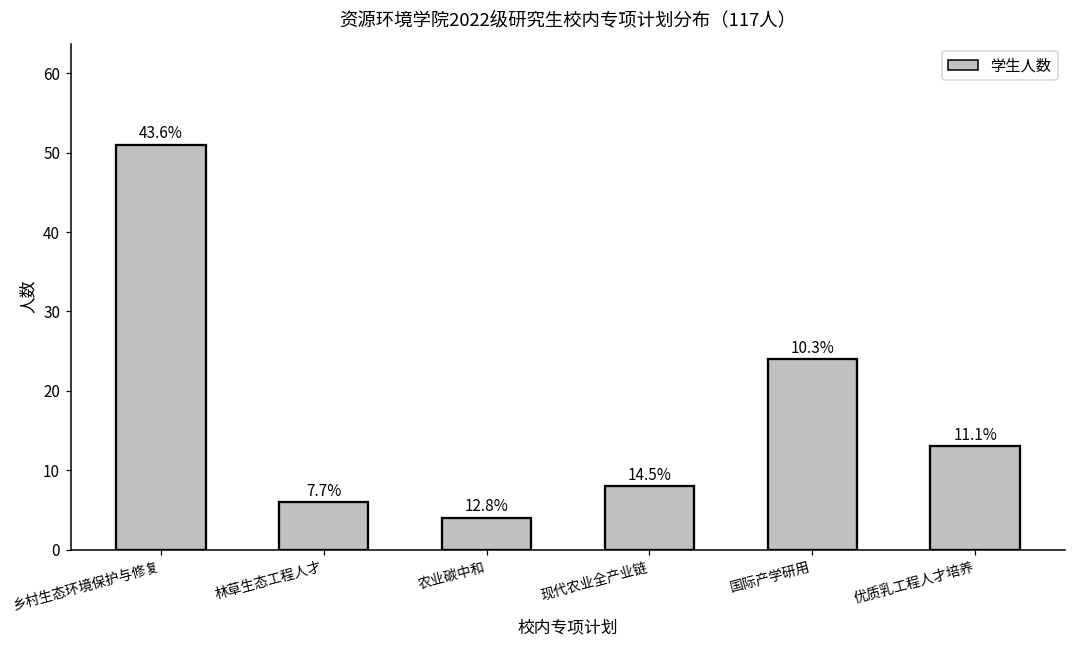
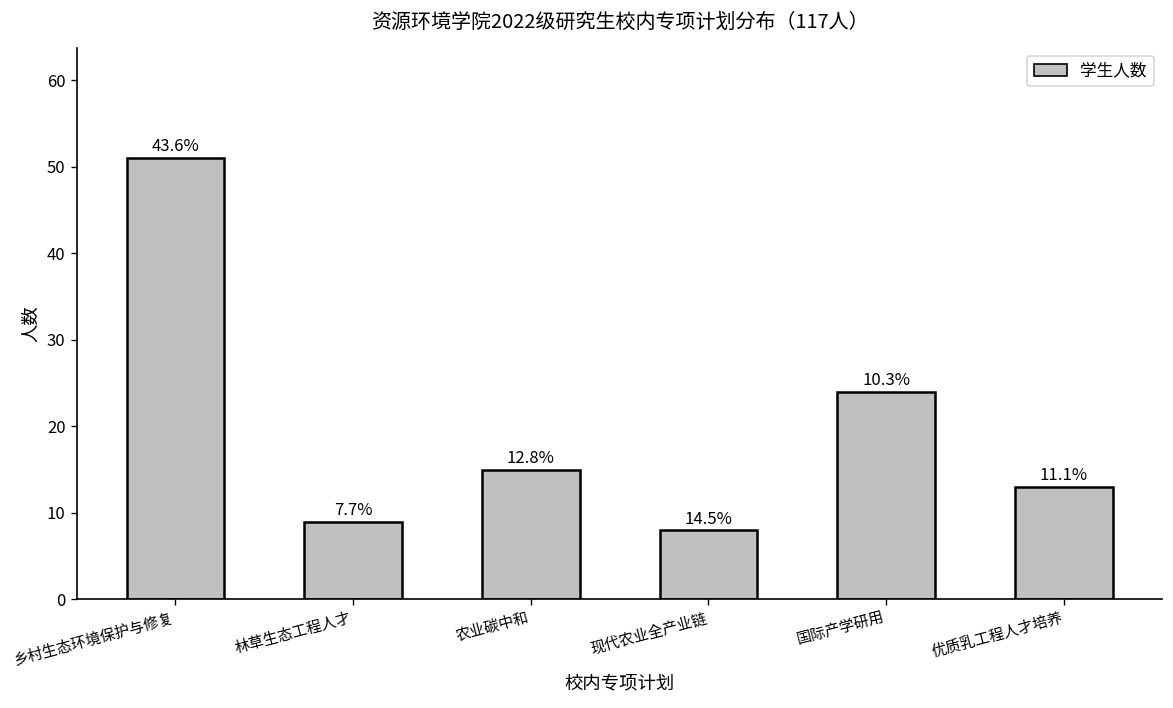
林草生态工程人才: 6 -> 9
农业碳中和: 4 -> 15
